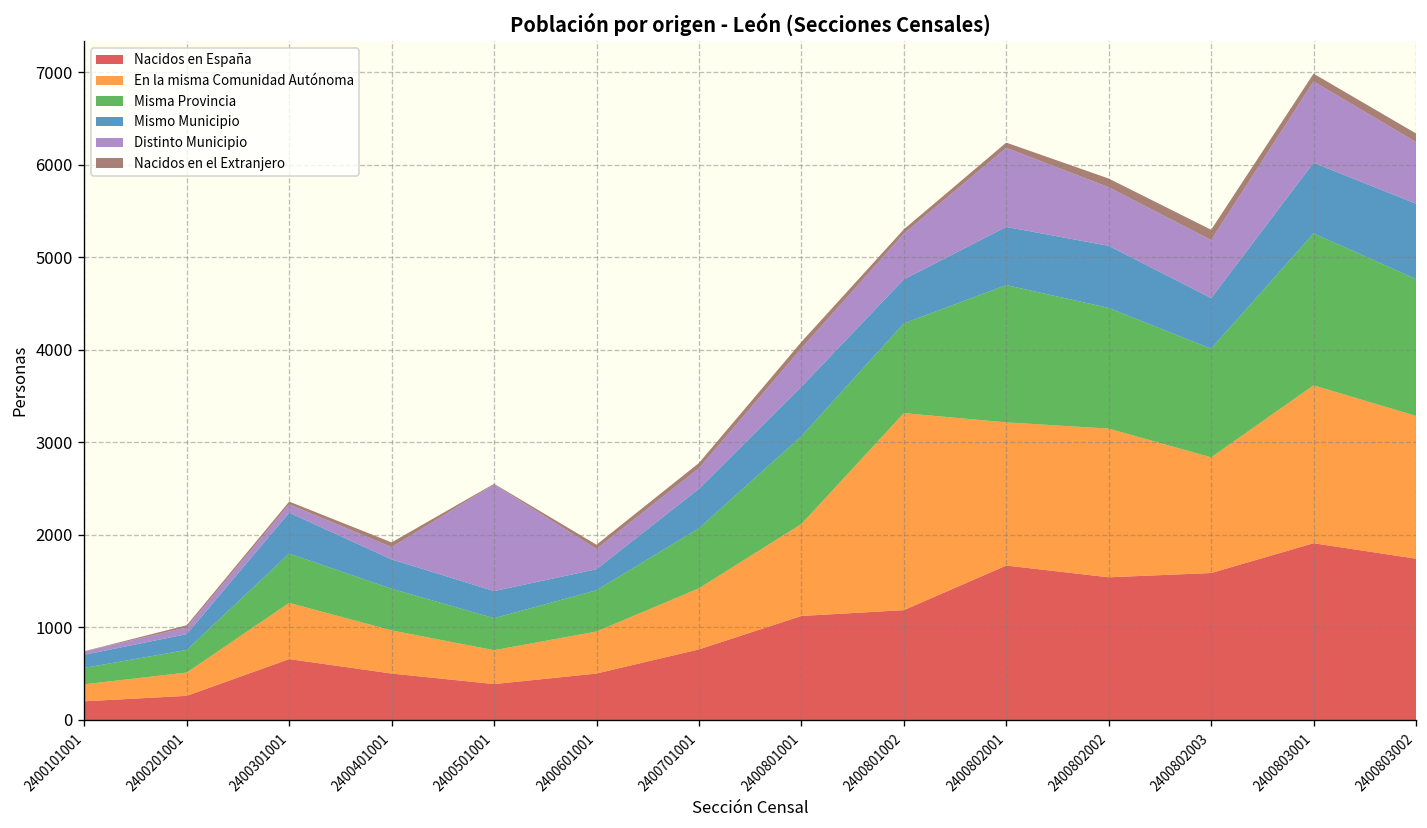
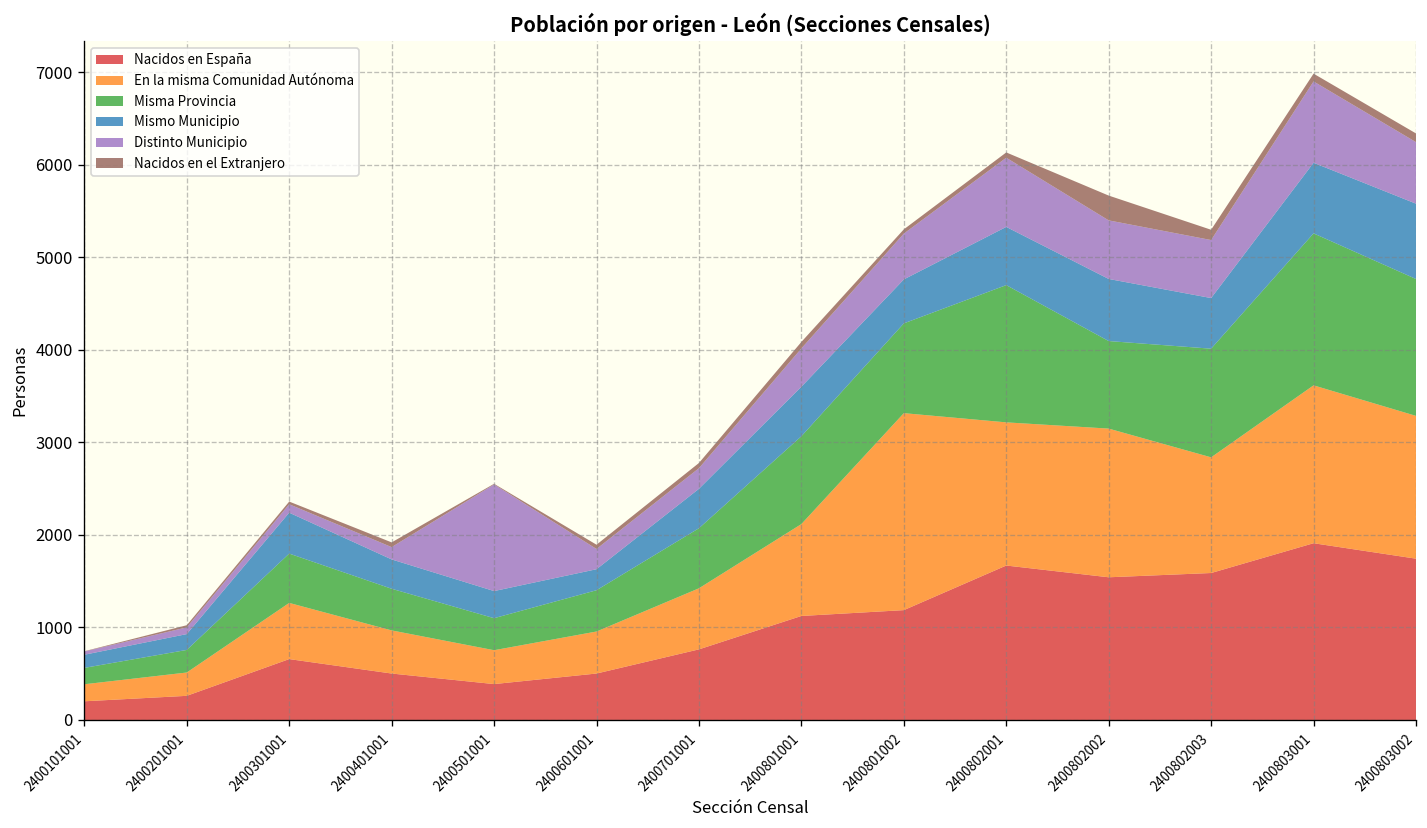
Distinto Municipio, 2400802001: 900 -> 700
Misma Provincia, 2400802002: 1300 -> 900
Nacidos en el Extranjero, 2400802002: 100 -> 300
